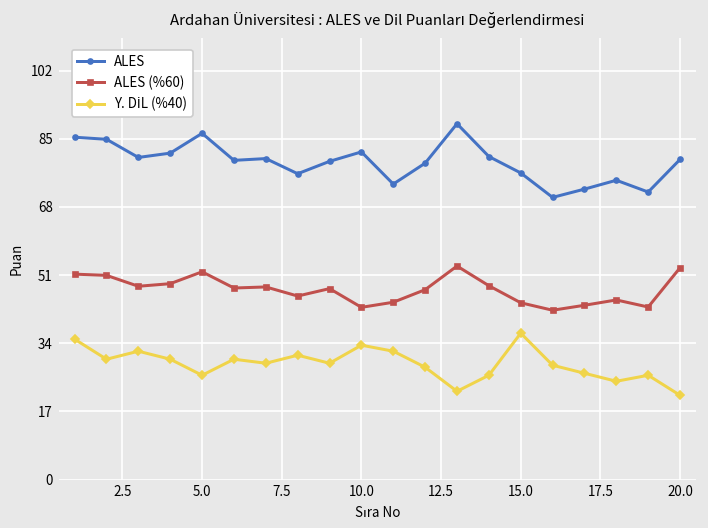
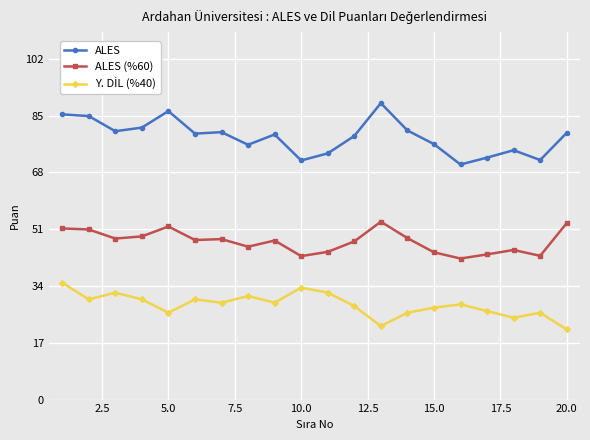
ALES, 10.0: 82 -> 72
Y. DİL (%40), 15.0: 37 -> 28
